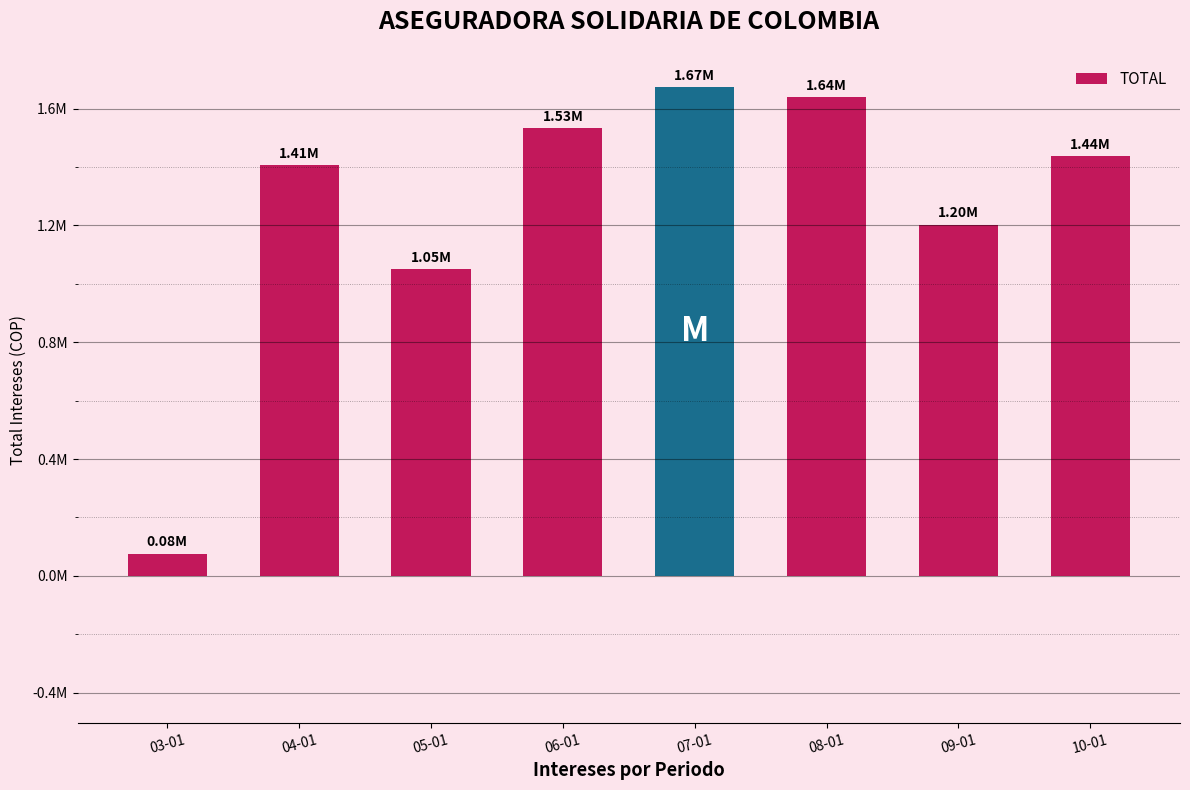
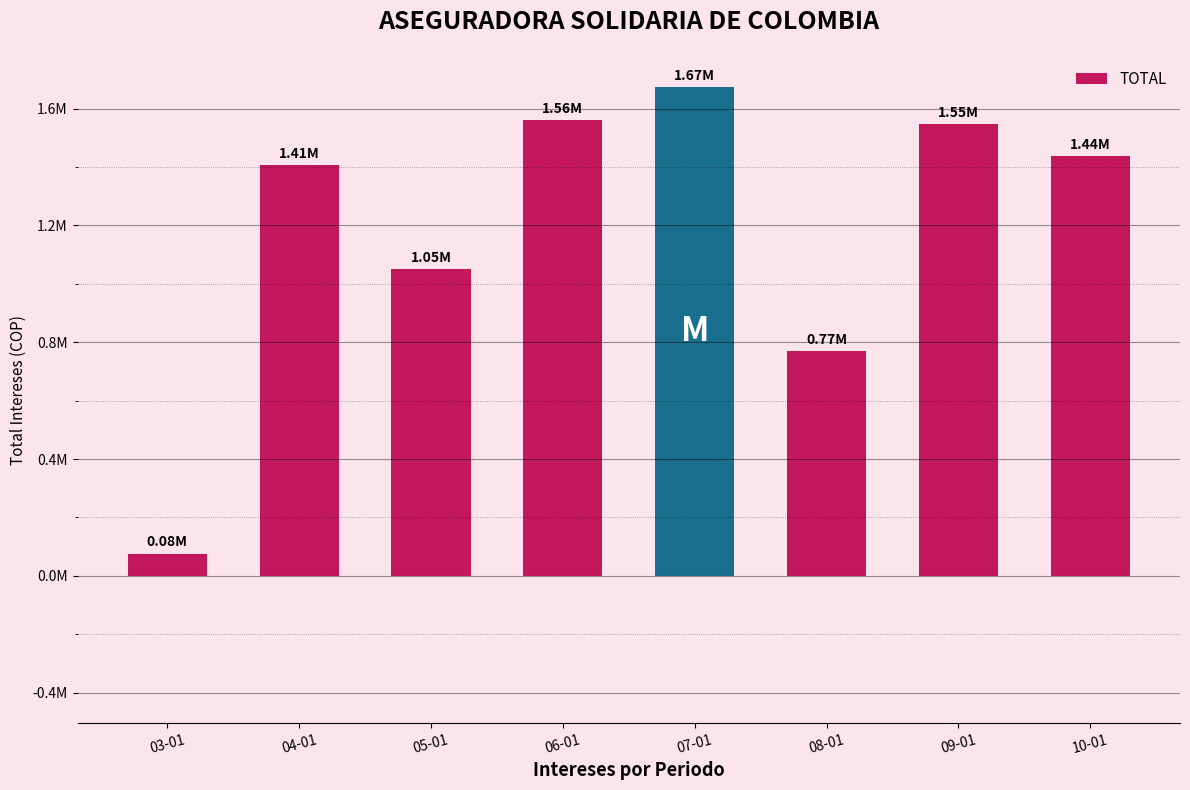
06-01: 1.53M -> 1.56M
08-01: 1.64M -> 0.77M
09-01: 1.20M -> 1.55M
